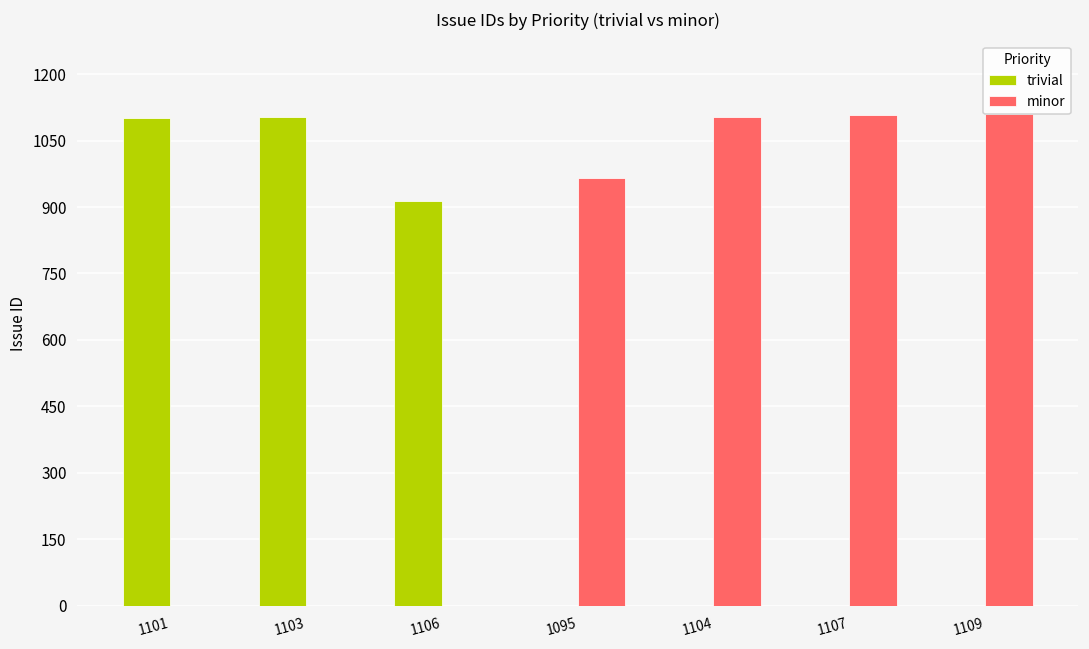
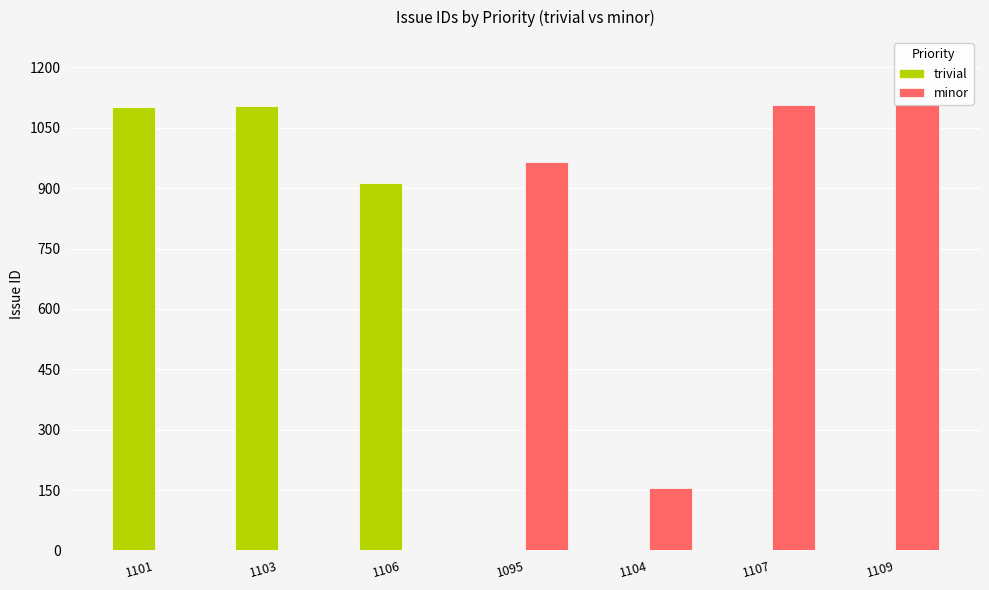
minor, 1104: 1100 -> 150
